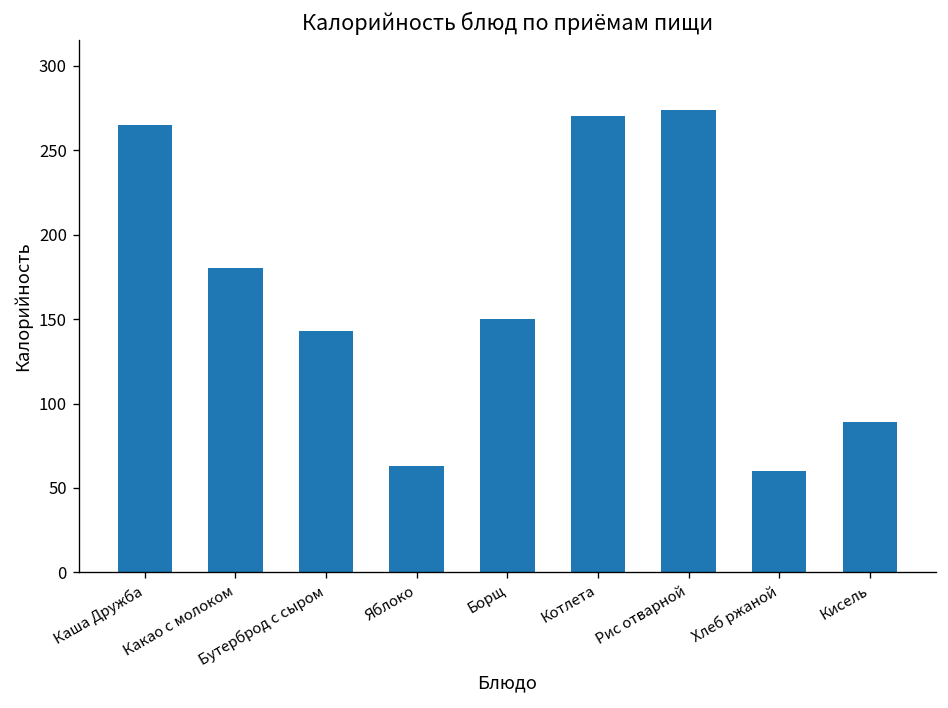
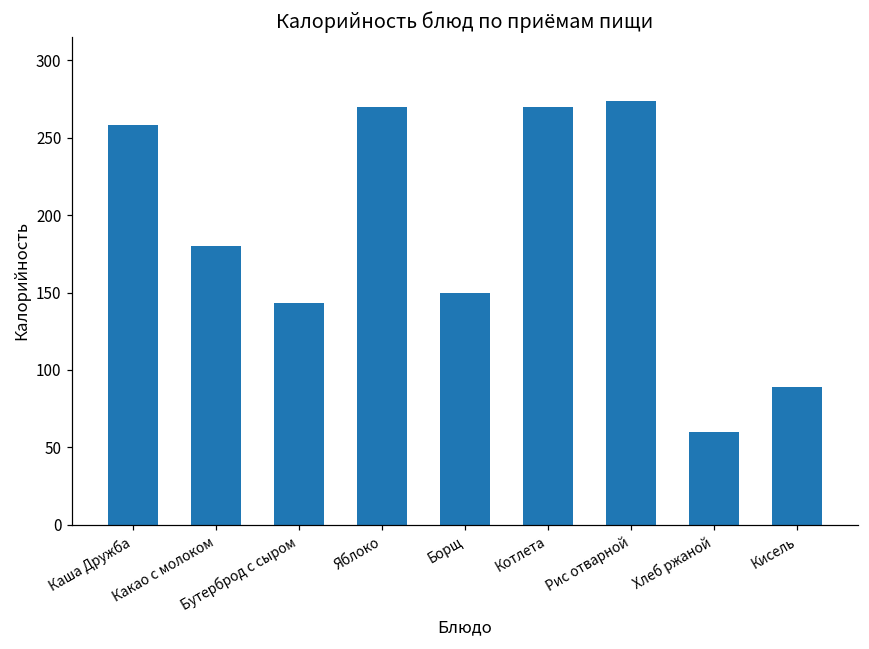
Каша Дружба: 265 -> 258
Яблоко: 63 -> 270
